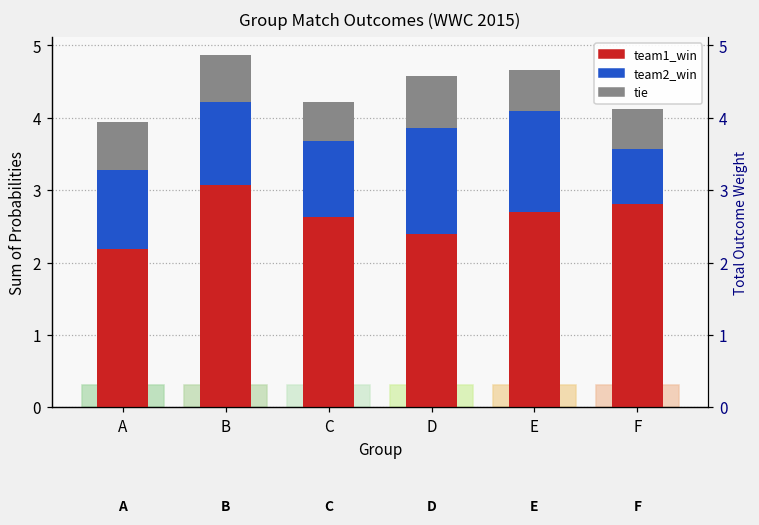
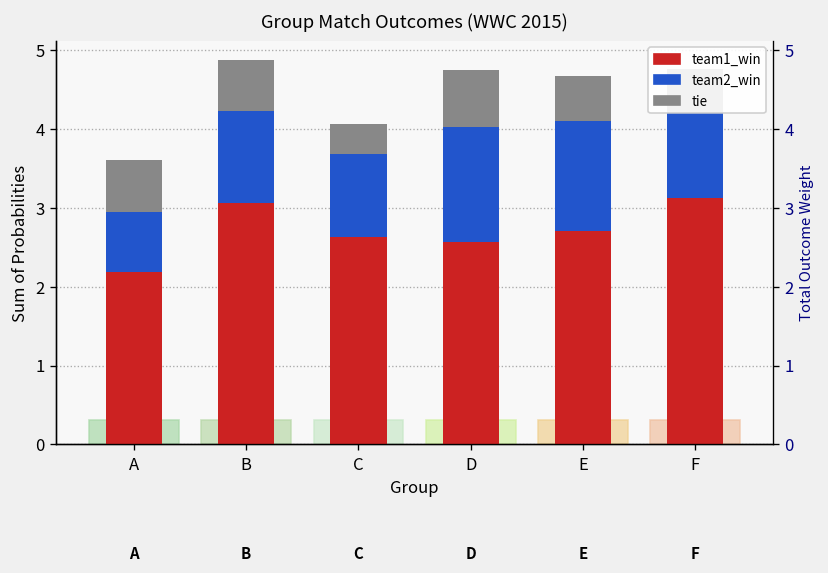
team2_win, A: 1.1 -> 0.8
tie, C: 0.5 -> 0.4
team1_win, D: 2.4 -> 2.6
team1_win, F: 2.8 -> 3.1
team2_win, F: 0.8 -> 1.1
